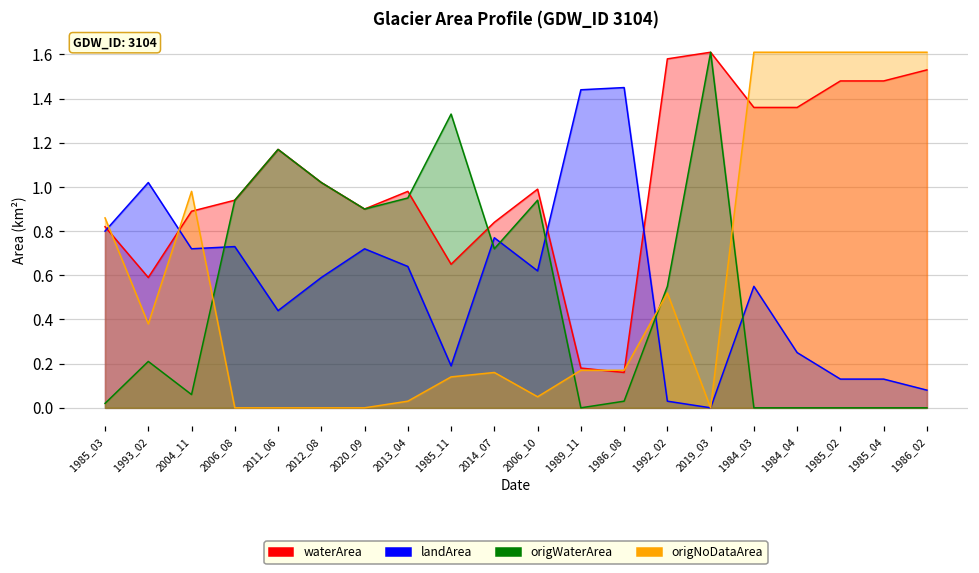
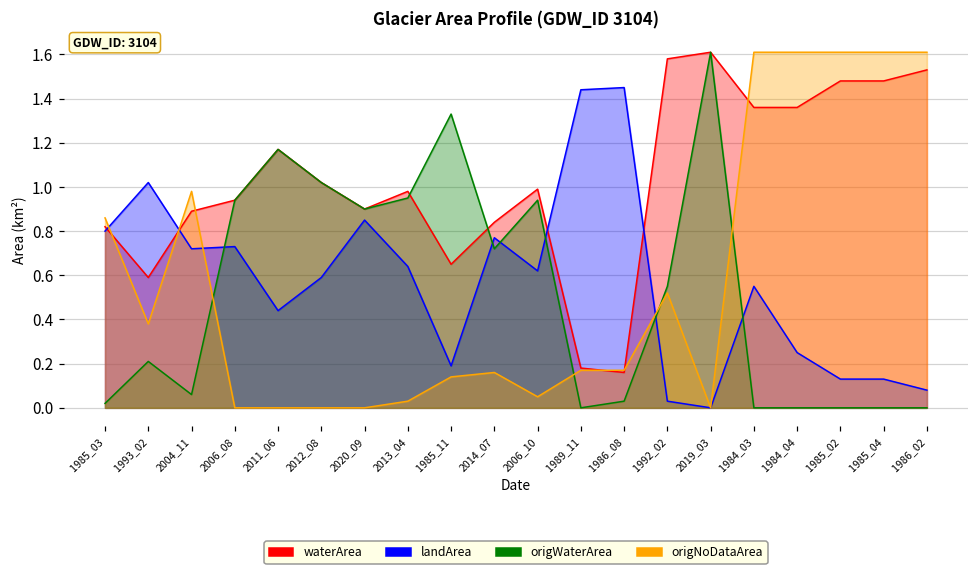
landArea, 2020_09: 0.72 -> 0.85
